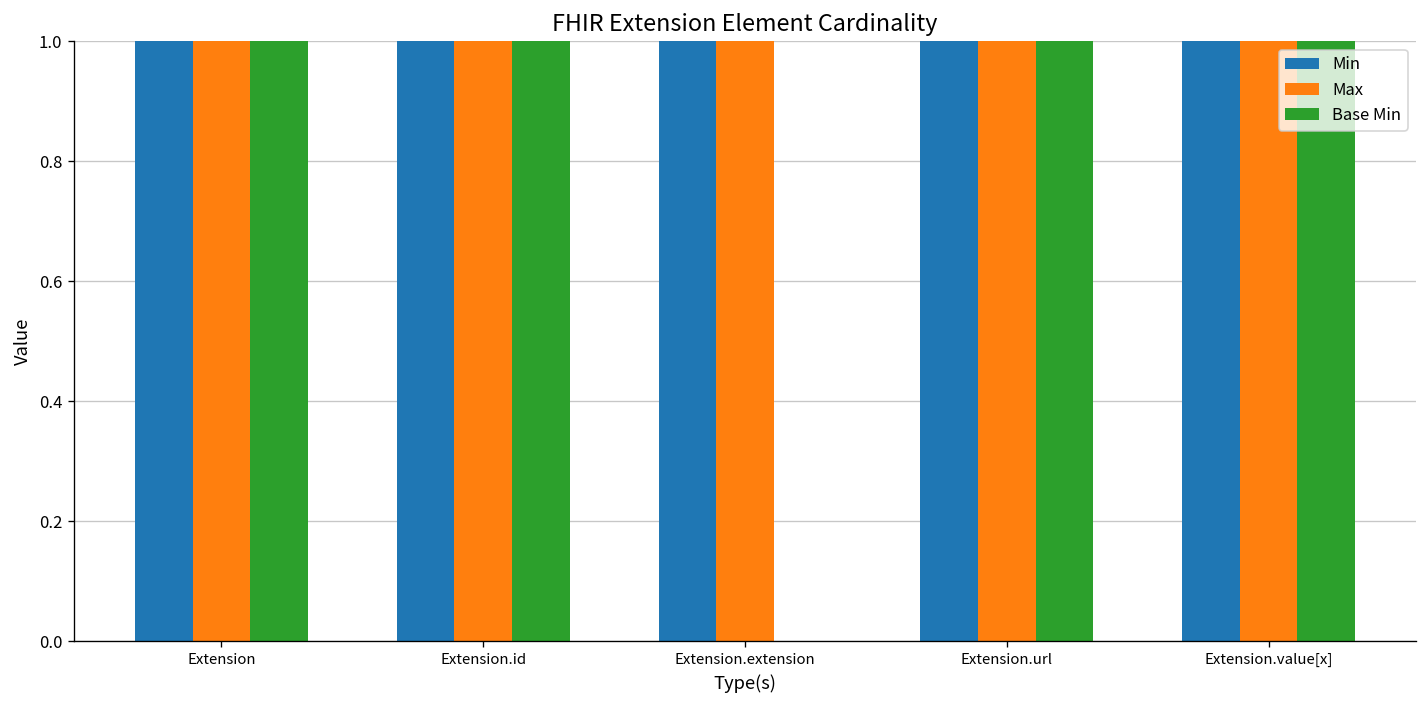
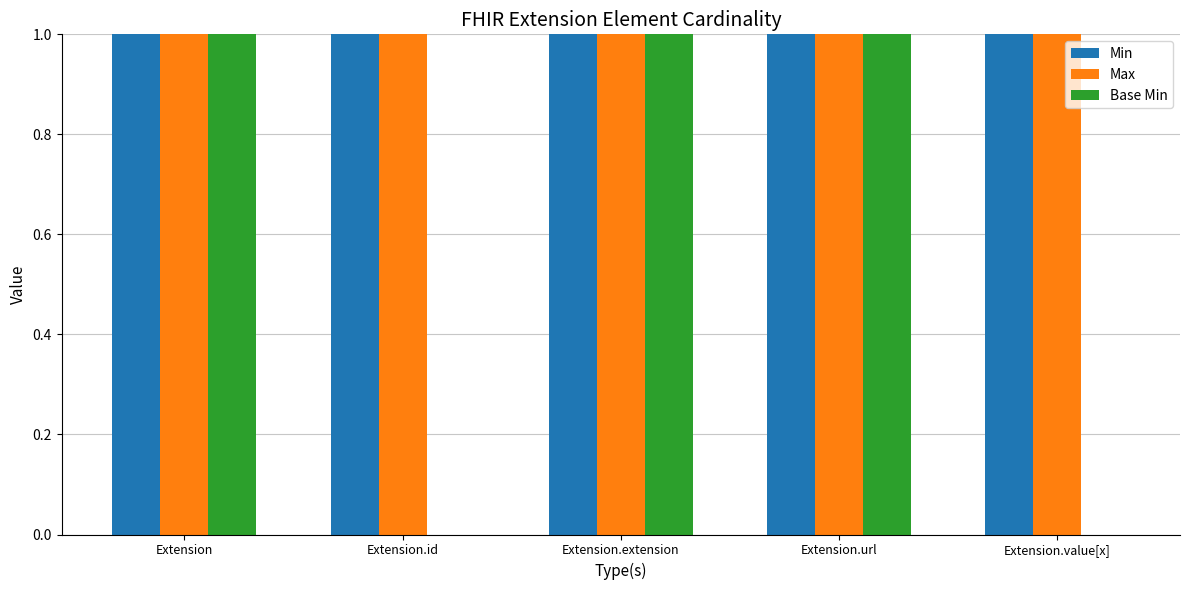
Base Min, Extension.id: 1 -> 0
Base Min, Extension.extension: 0 -> 1
Base Min, Extension.value[x]: 1 -> 0
